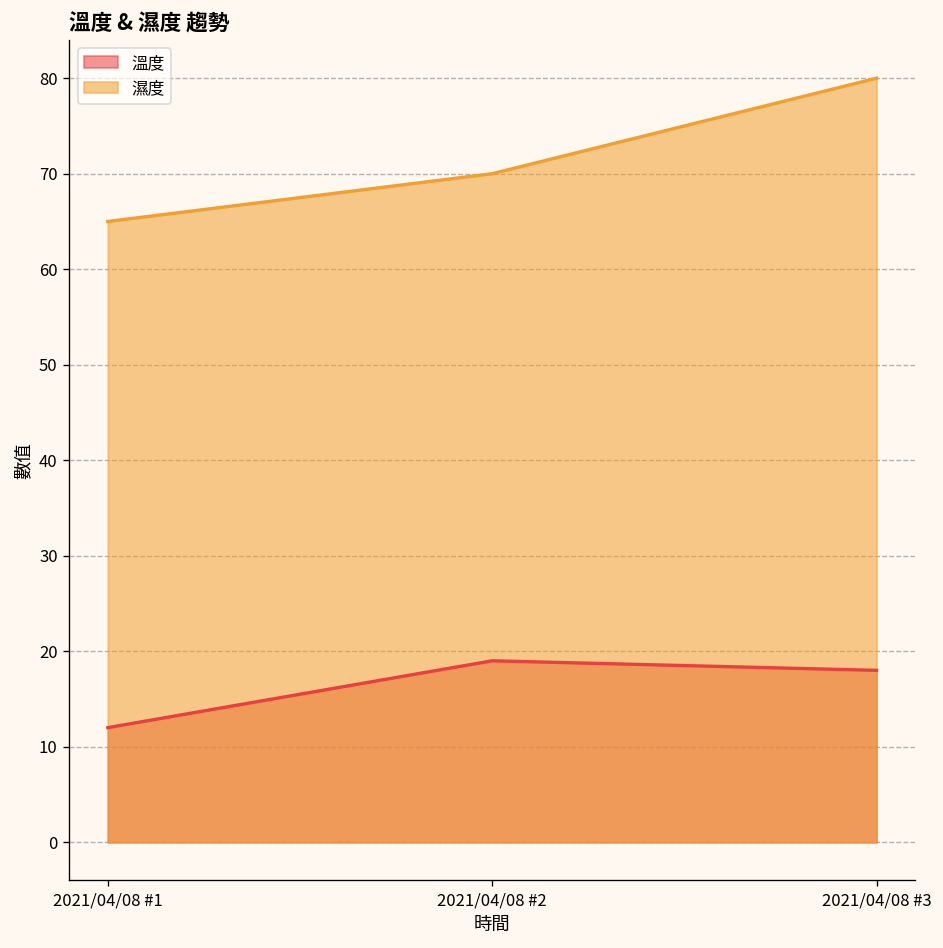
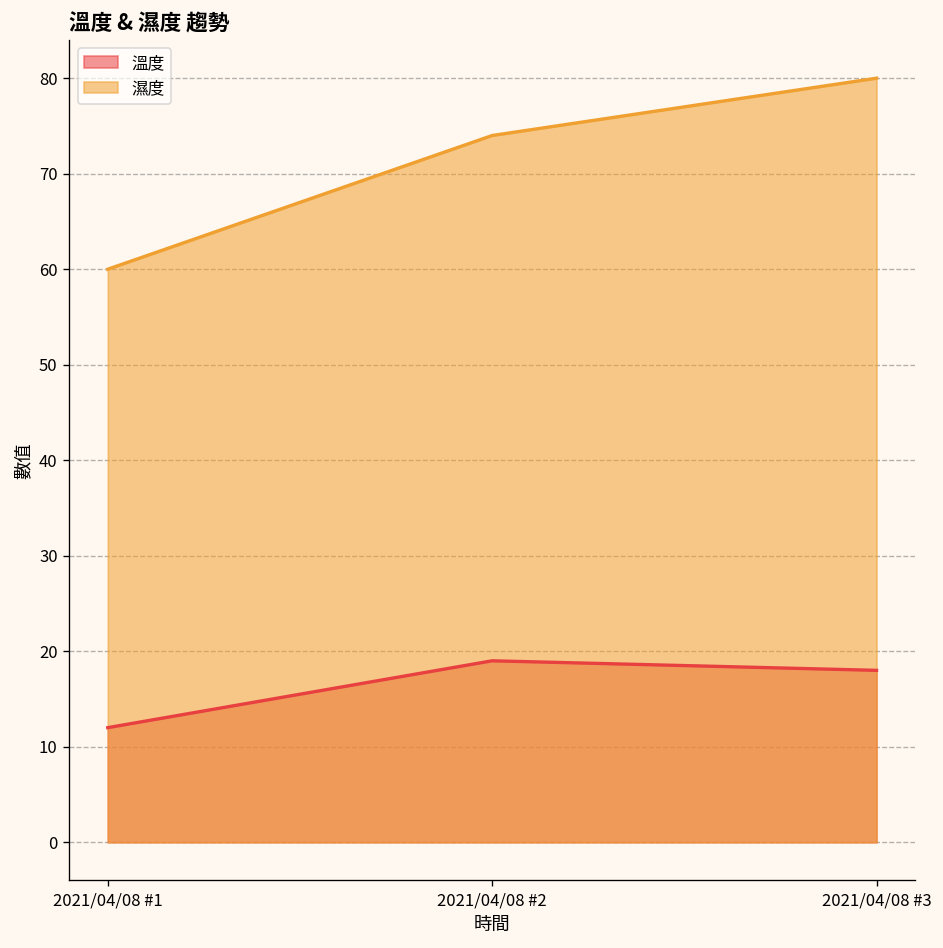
濕度, 2021/04/08 #1: 65 -> 60
濕度, 2021/04/08 #2: 70 -> 74
